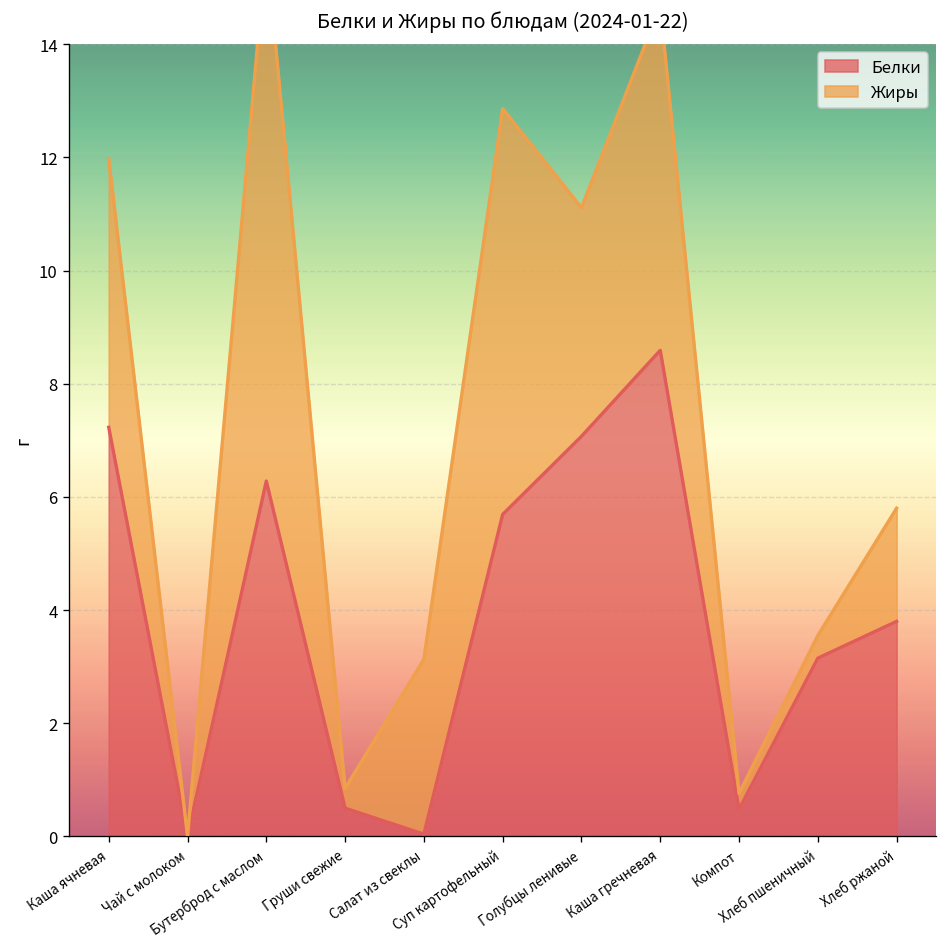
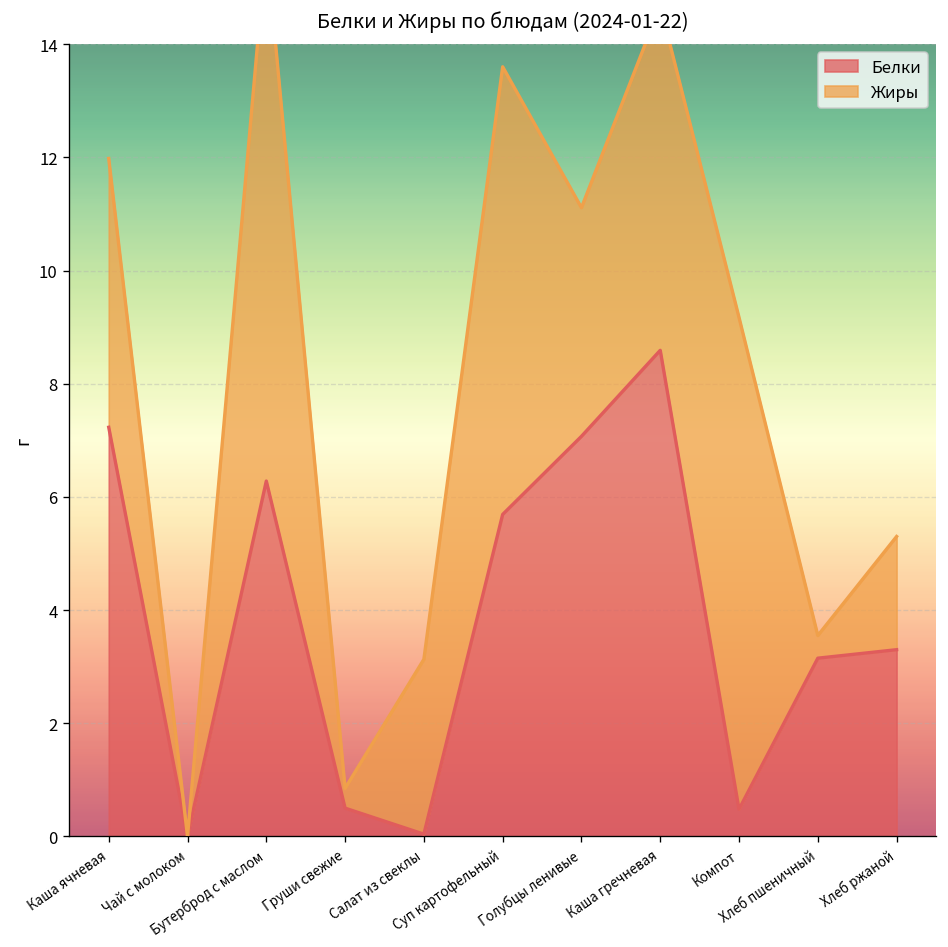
Жиры, Суп картофельный: 7.2 -> 7.9
Жиры, Компот: 0.3 -> 8.7
Белки, Хлеб ржаной: 3.8 -> 3.3
